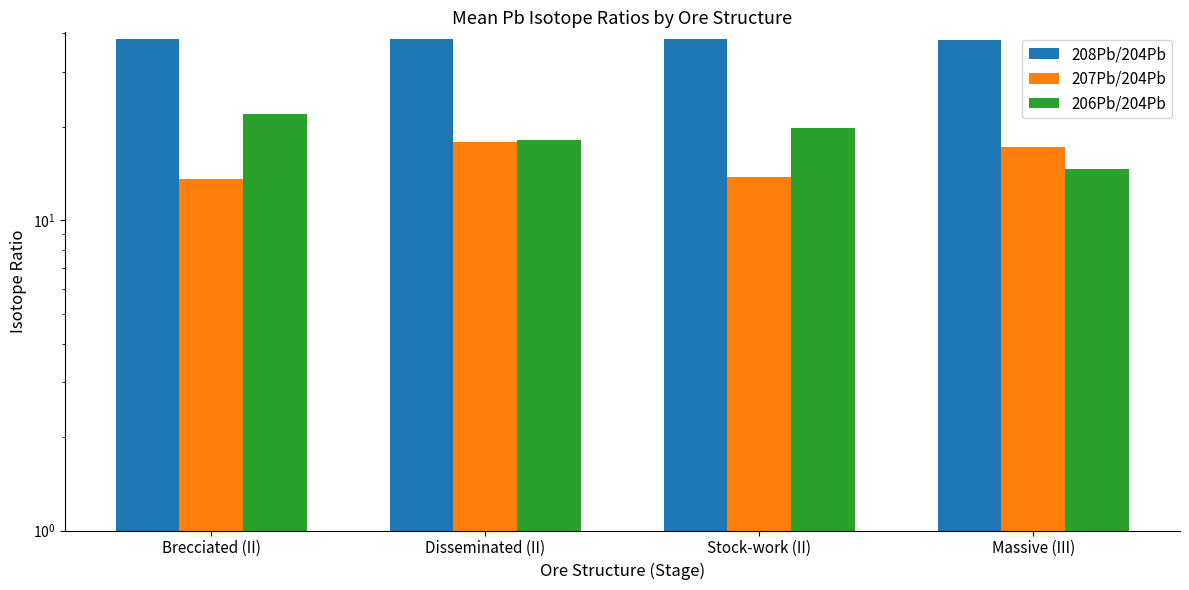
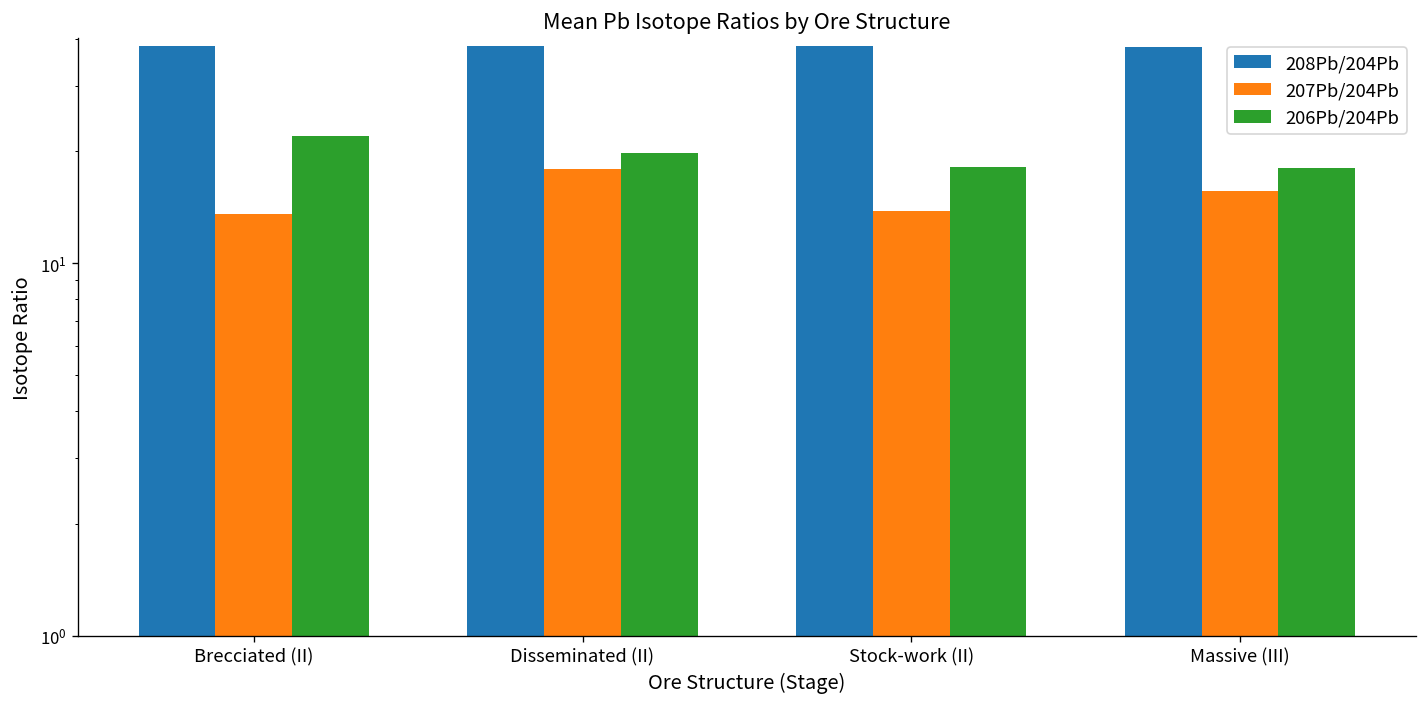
206Pb/204Pb, Disseminated (II): 18 -> 20
206Pb/204Pb, Stock-work (II): 20 -> 18
207Pb/204Pb, Massive (III): 17 -> 16
206Pb/204Pb, Massive (III): 15 -> 18
